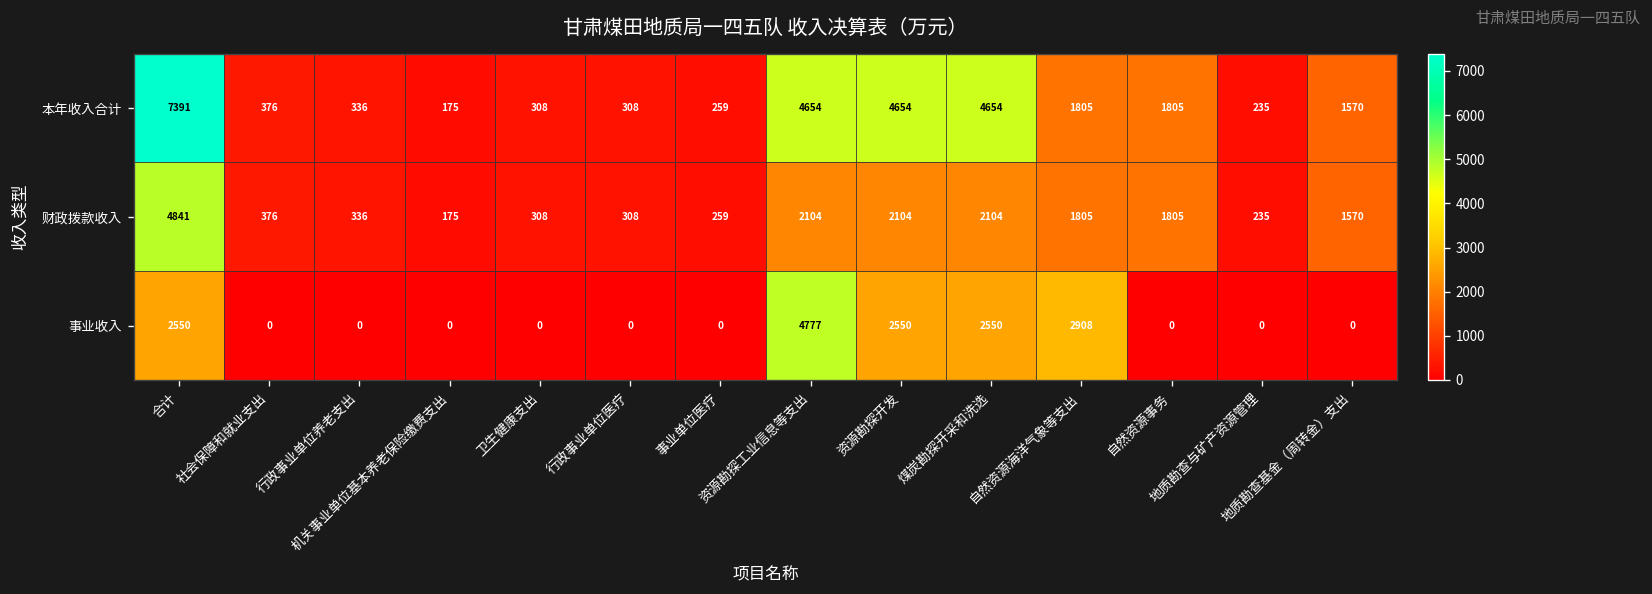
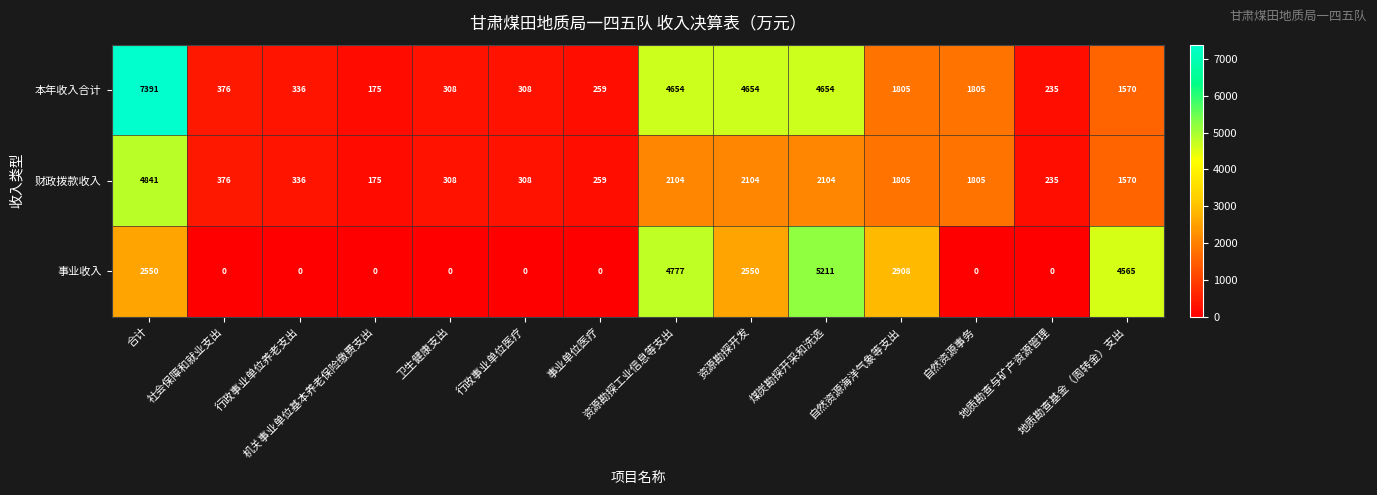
事业收入, 煤炭勘探开采和洗选: 2550 -> 5211
事业收入, 地质勘查基金（周转金）支出: 0 -> 4565
